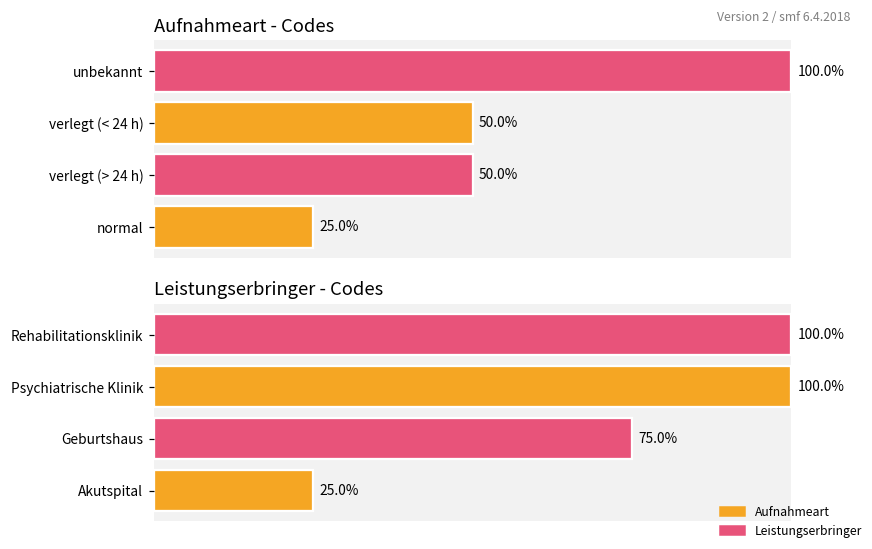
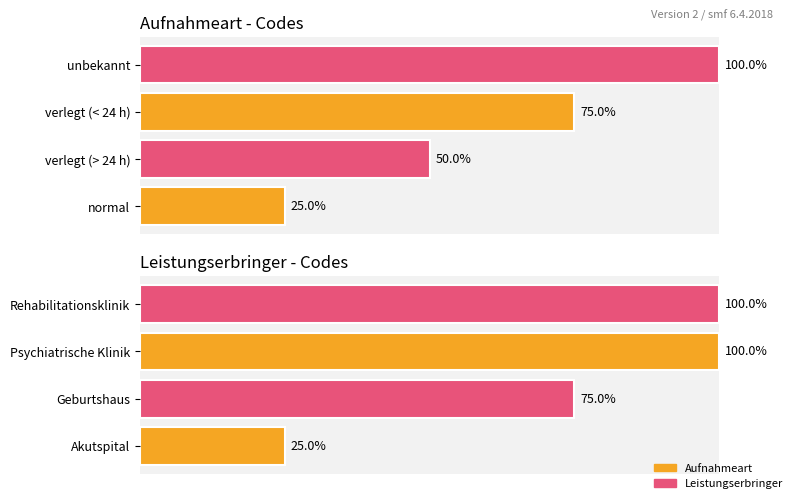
Aufnahmeart - Codes, verlegt (< 24 h): 50.0% -> 75.0%
